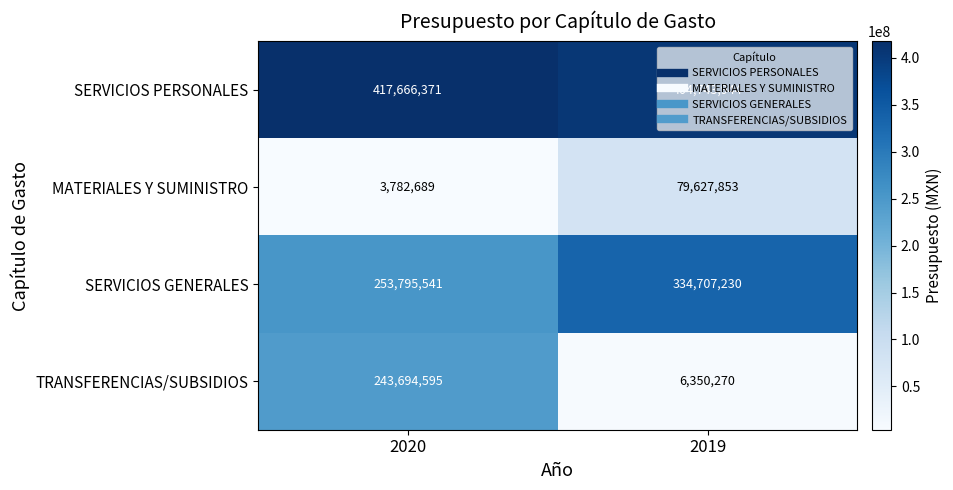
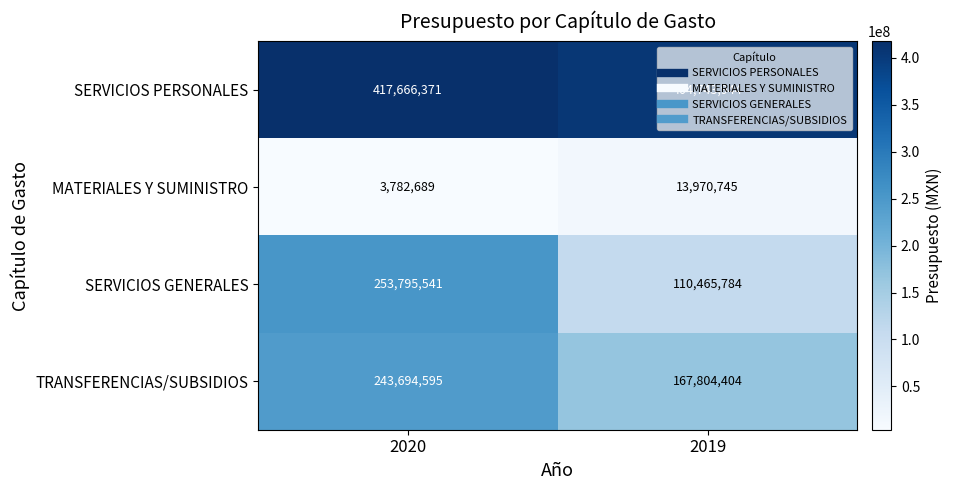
MATERIALES Y SUMINISTRO, 2019: 79,627,853 -> 13,970,745
SERVICIOS GENERALES, 2019: 334,707,230 -> 110,465,784
TRANSFERENCIAS/SUBSIDIOS, 2019: 6,350,270 -> 167,804,404
